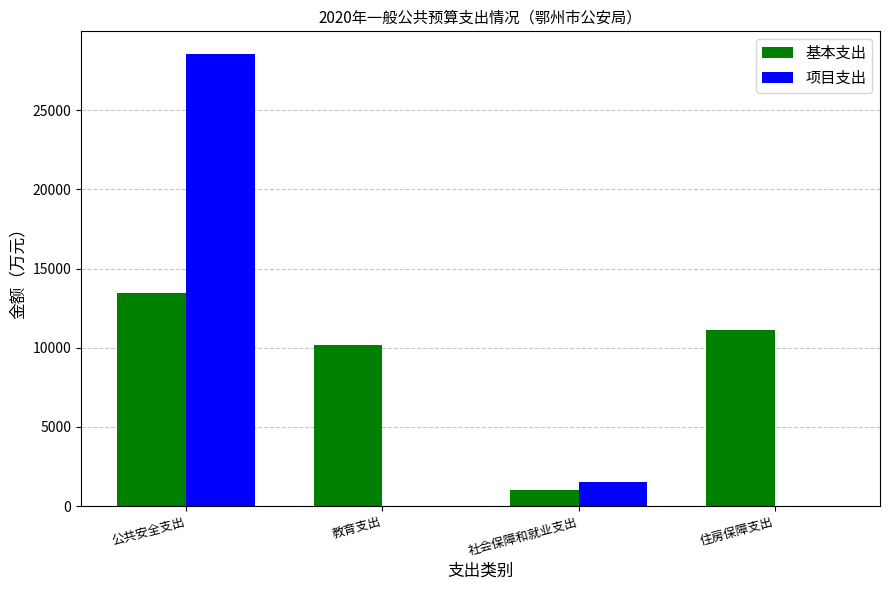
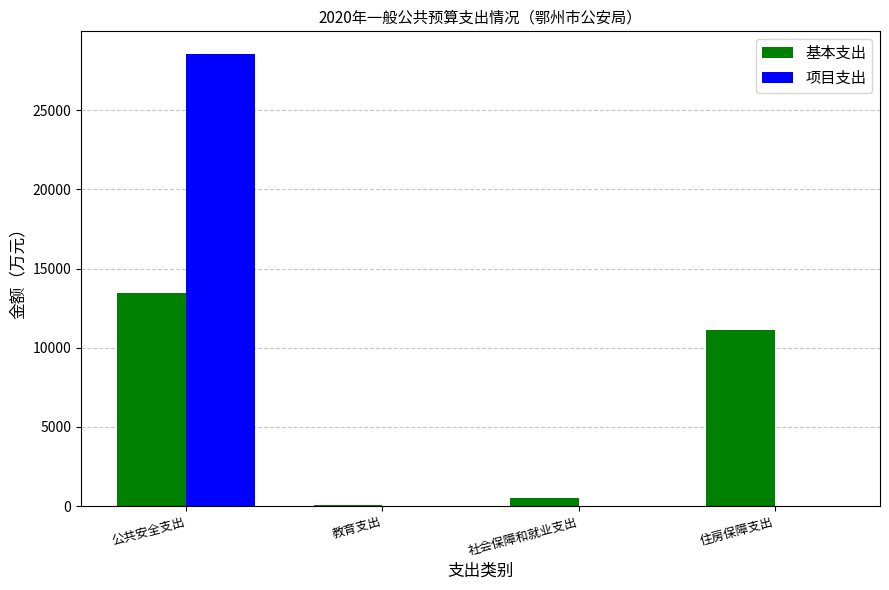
基本支出, 教育支出: 10100 -> 100
基本支出, 社会保障和就业支出: 1000 -> 500
项目支出, 社会保障和就业支出: 1500 -> 0
